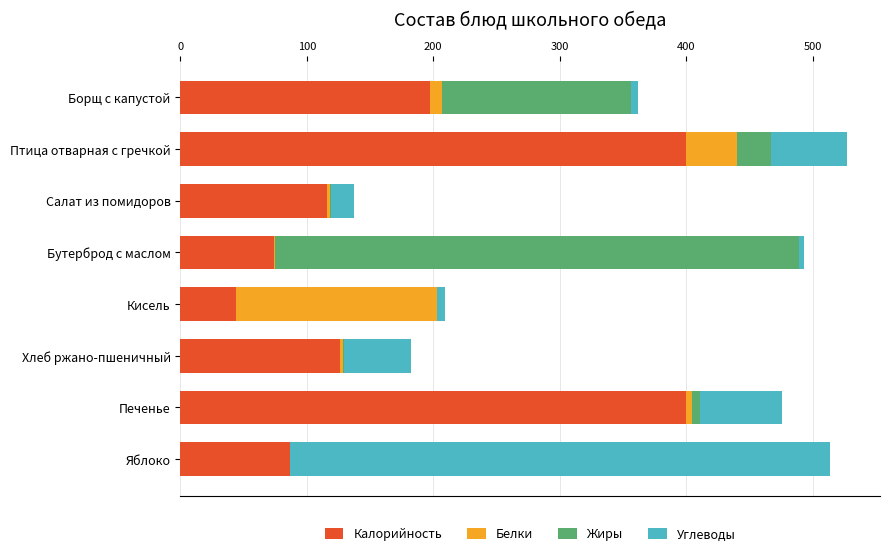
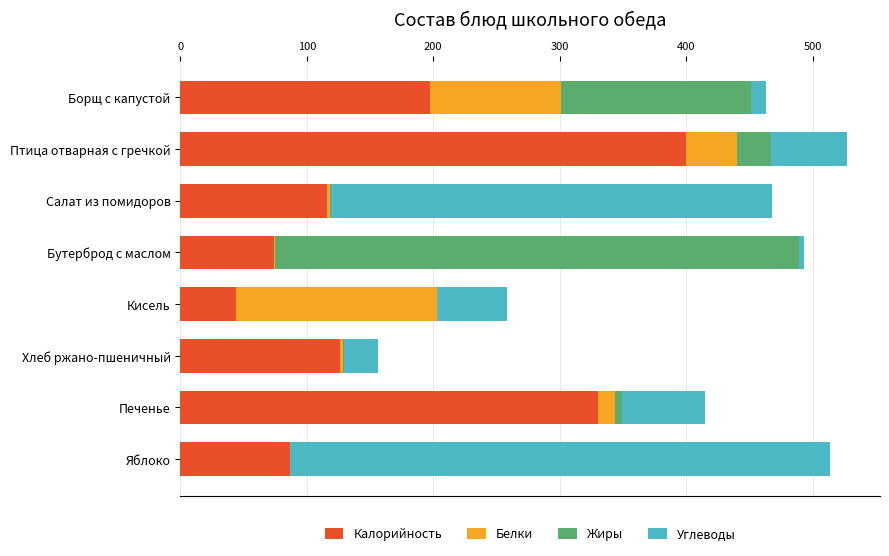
Белки, Борщ с капустой: 9 -> 104
Углеводы, Борщ с капустой: 5 -> 12
Углеводы, Салат из помидоров: 18 -> 349
Углеводы, Кисель: 7 -> 55
Углеводы, Хлеб ржано-пшеничный: 53 -> 27
Калорийность, Печенье: 400 -> 330
Белки, Печенье: 5 -> 13
